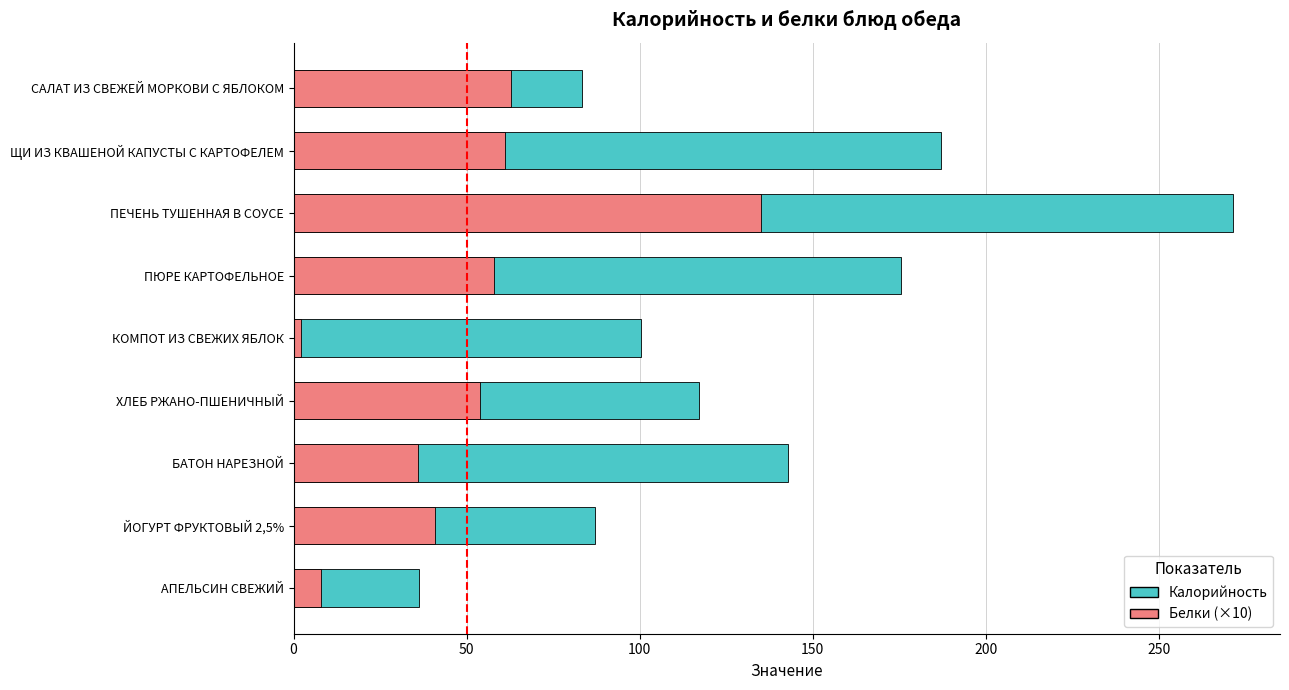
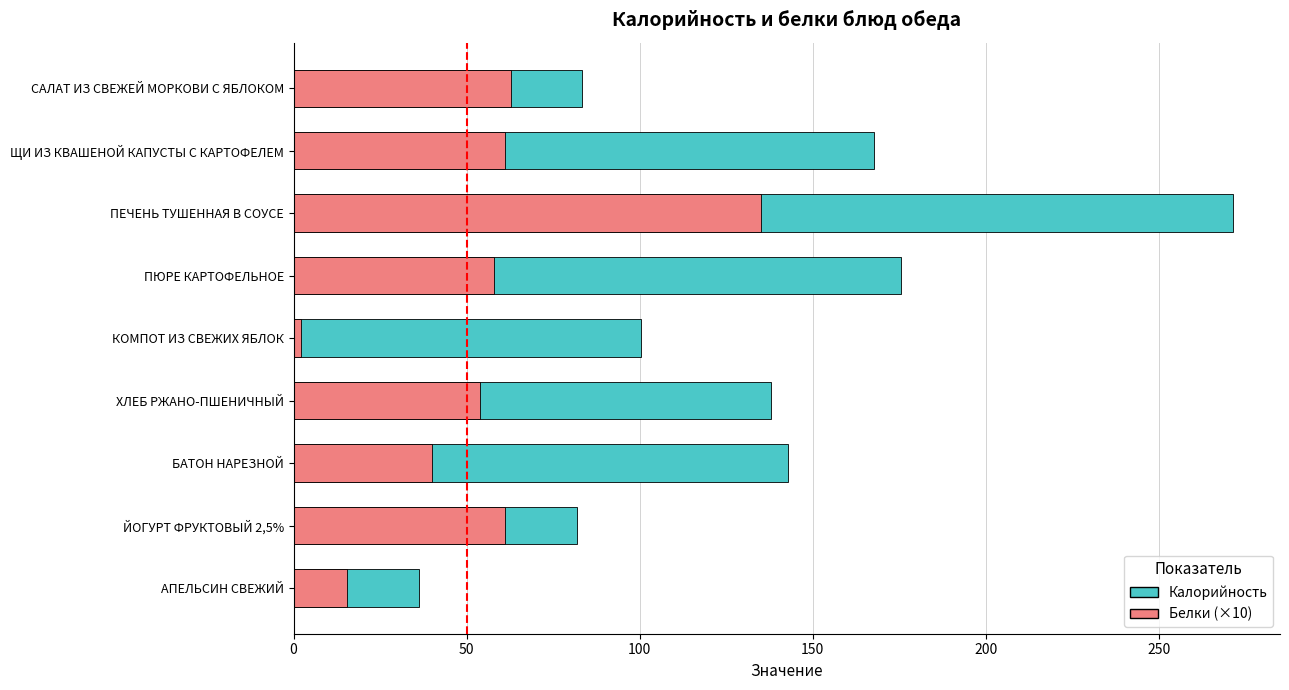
Калорийность, ЩИ ИЗ КВАШЕНОЙ КАПУСТЫ С КАРТОФЕЛЕМ: 187 -> 168
Калорийность, ХЛЕБ РЖАНО-ПШЕНИЧНЫЙ: 117 -> 138
Белки (×10), БАТОН НАРЕЗНОЙ: 36 -> 40
Калорийность, ЙОГУРТ ФРУКТОВЫЙ 2,5%: 87 -> 82
Белки (×10), ЙОГУРТ ФРУКТОВЫЙ 2,5%: 41 -> 61
Белки (×10), АПЕЛЬСИН СВЕЖИЙ: 8 -> 15
